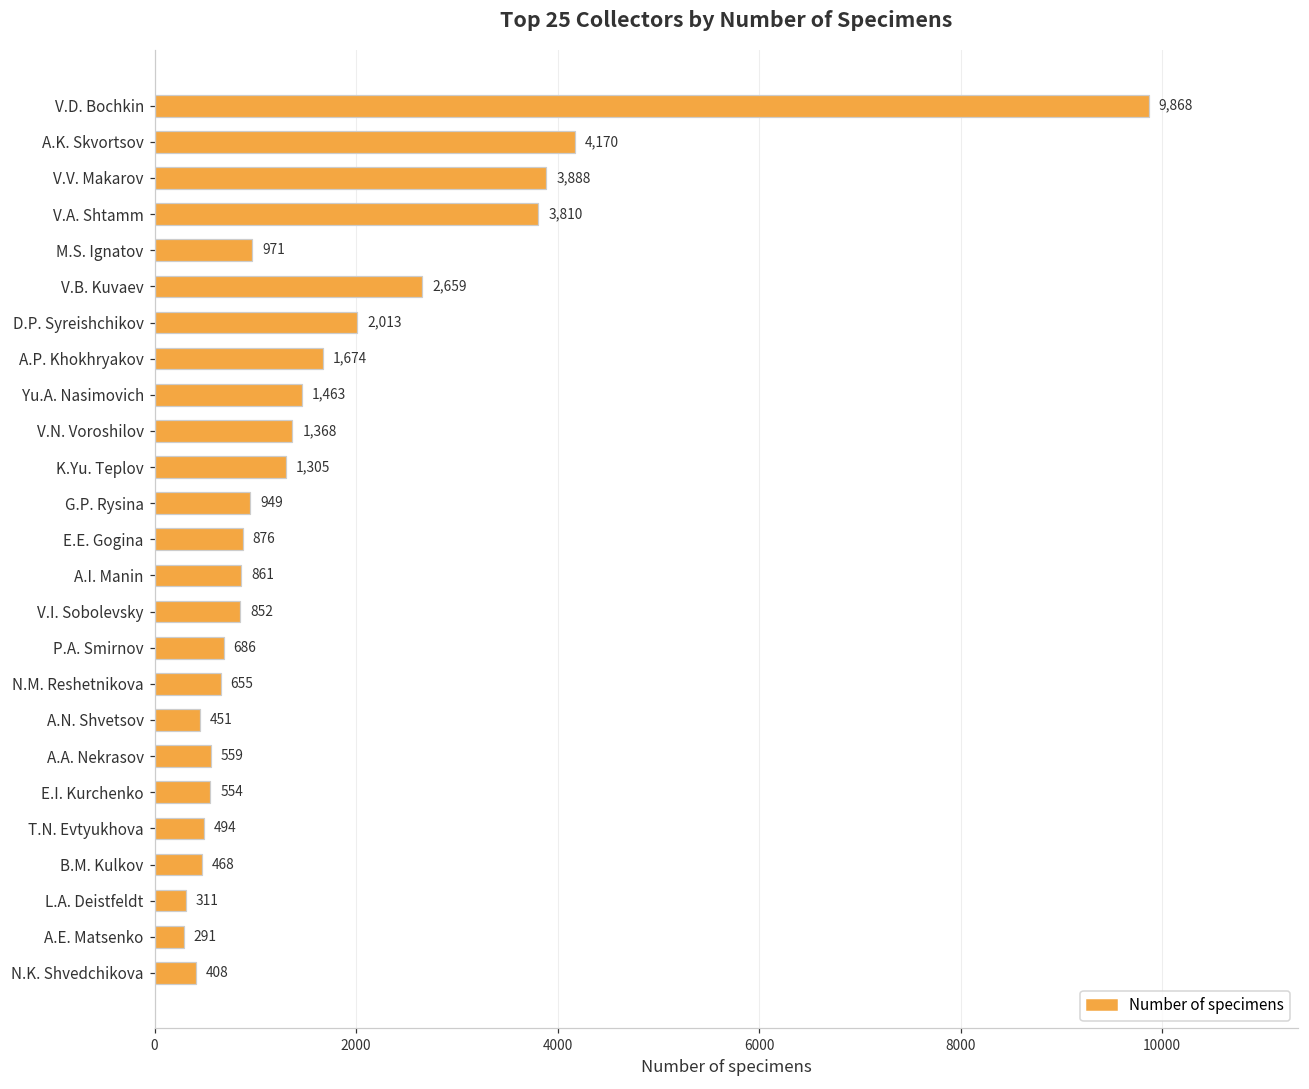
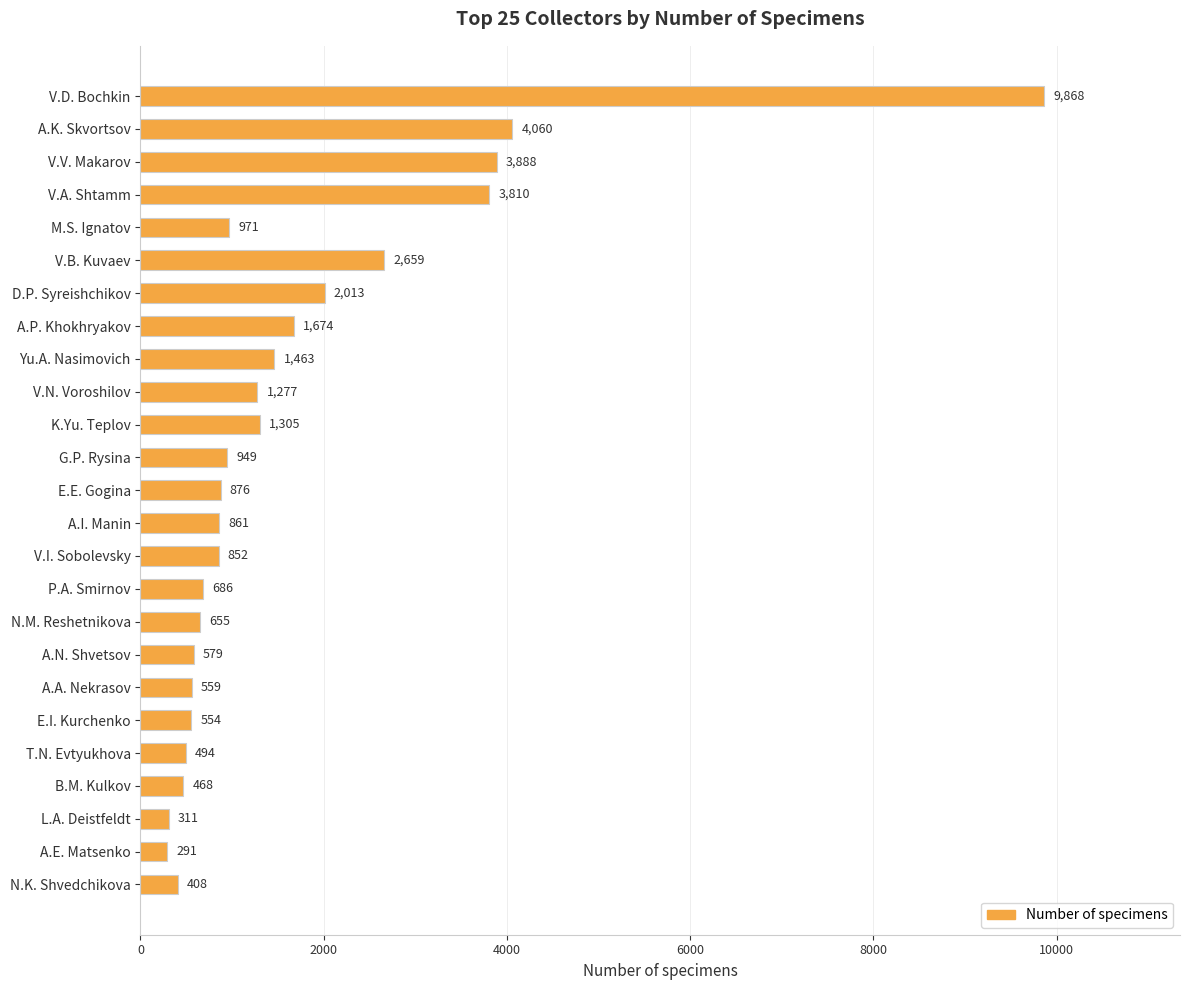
A.K. Skvortsov: 4,170 -> 4,060
V.N. Voroshilov: 1,368 -> 1,277
A.N. Shvetsov: 451 -> 579
